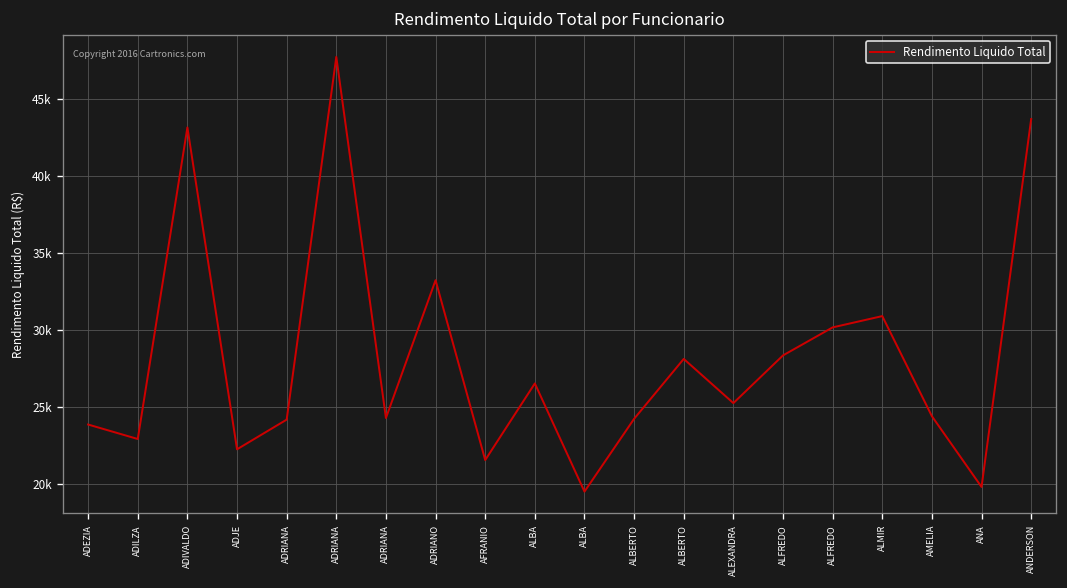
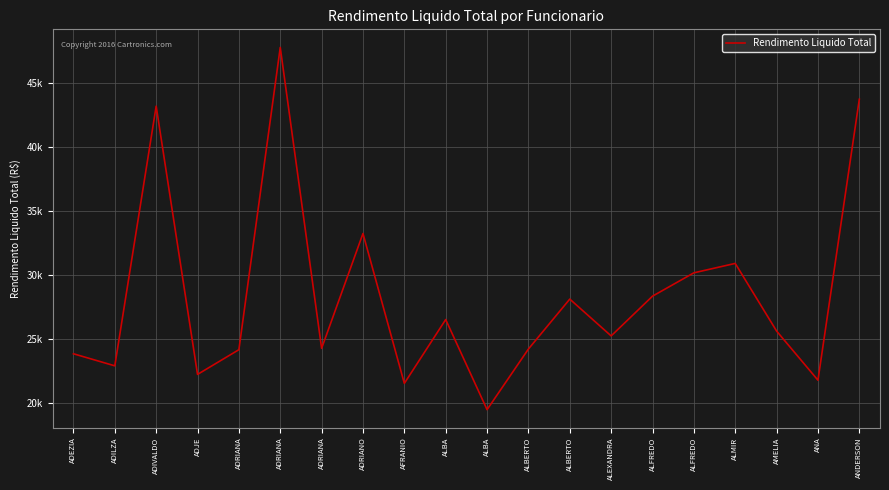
AMELIA: 24400 -> 25600
ANA: 19800 -> 21800
